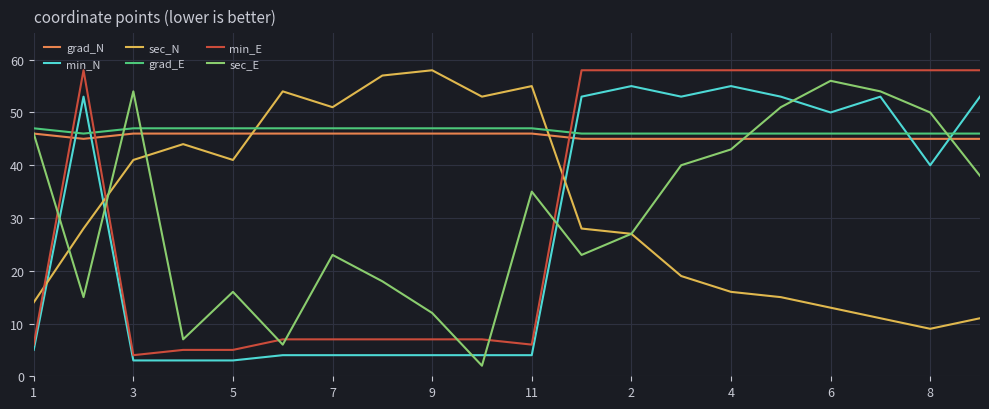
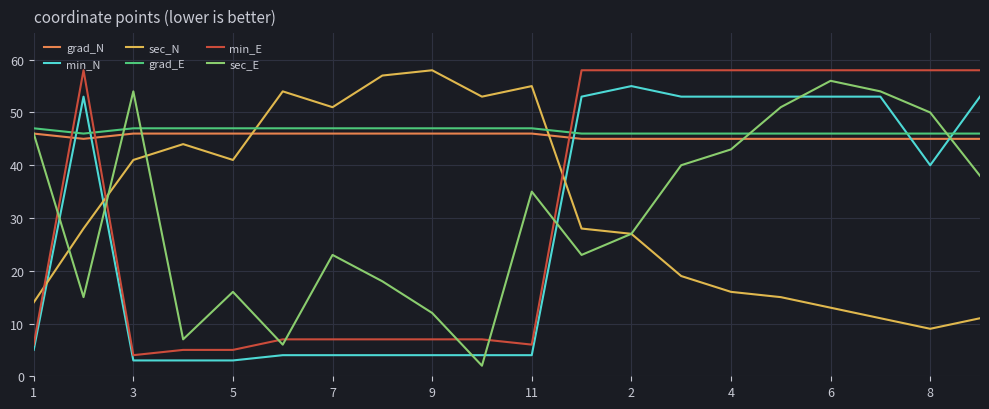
min_N, 4: 55 -> 53
min_N, 6: 50 -> 53
